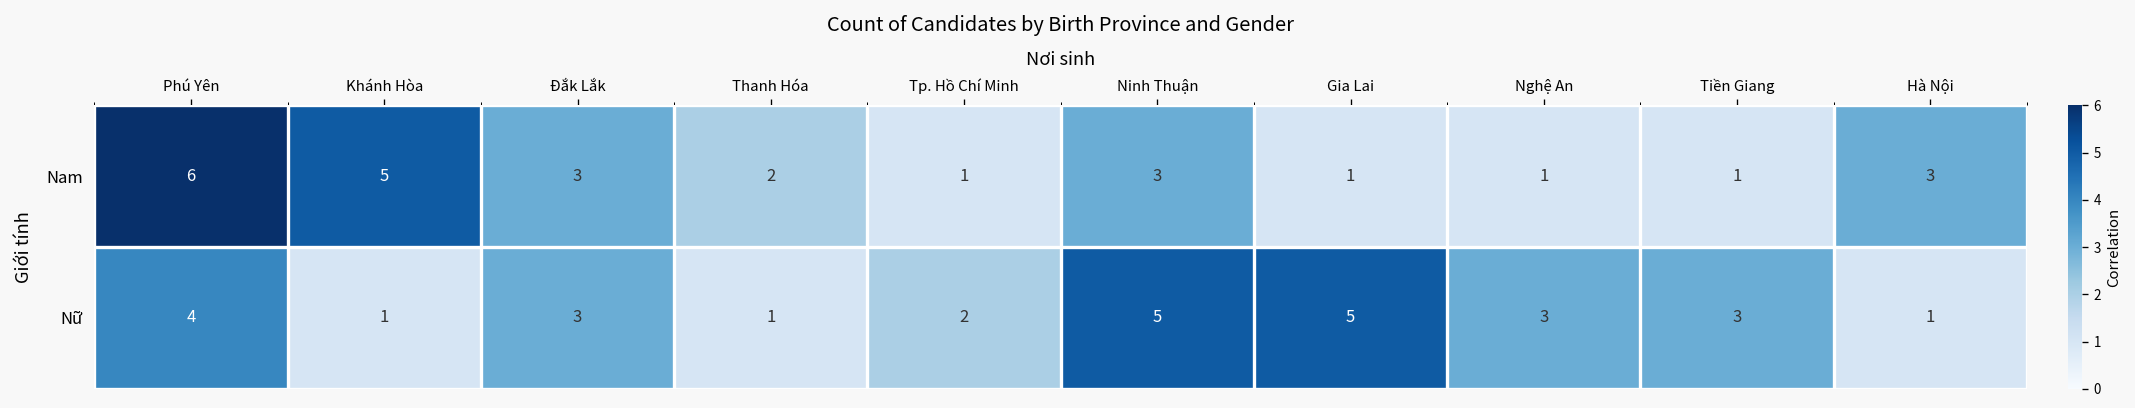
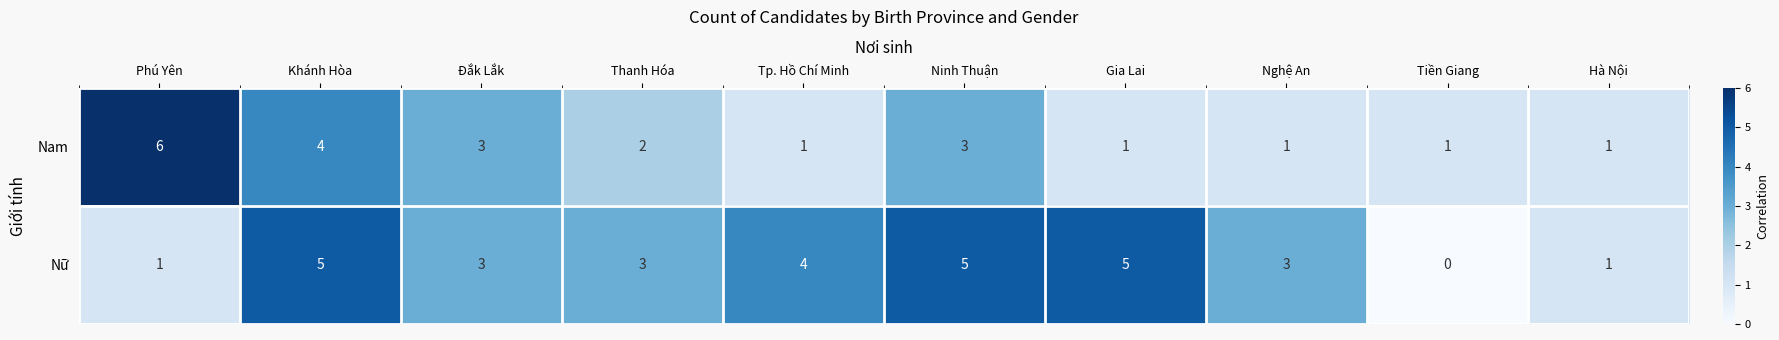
Nam, Khánh Hòa: 5 -> 4
Nam, Hà Nội: 3 -> 1
Nữ, Phú Yên: 4 -> 1
Nữ, Khánh Hòa: 1 -> 5
Nữ, Thanh Hóa: 1 -> 3
Nữ, Tp. Hồ Chí Minh: 2 -> 4
Nữ, Tiền Giang: 3 -> 0
